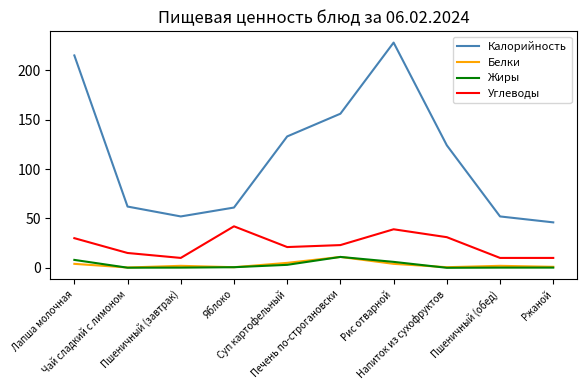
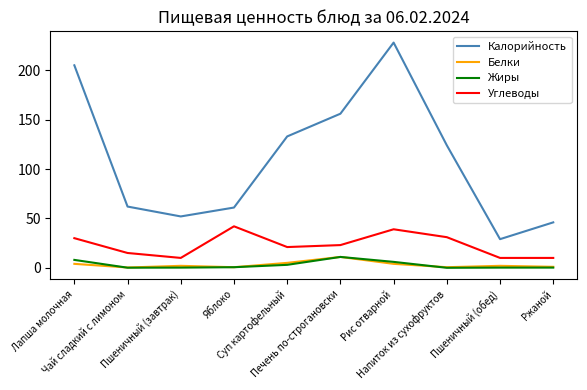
Калорийность, Лапша молочная: 220 -> 210
Калорийность, Пшеничный (обед): 50 -> 30
